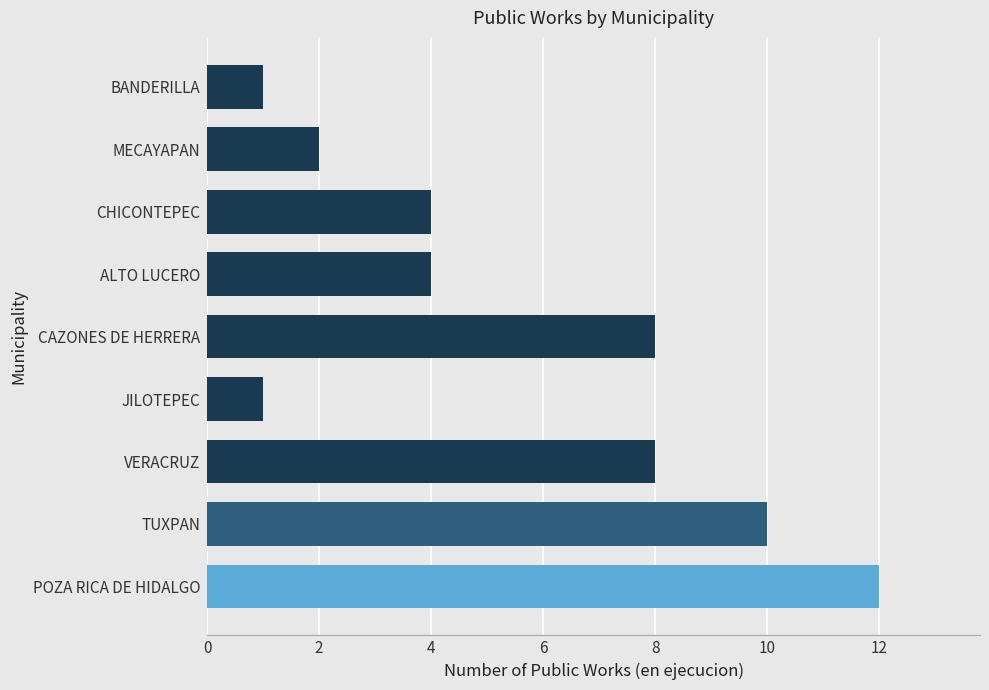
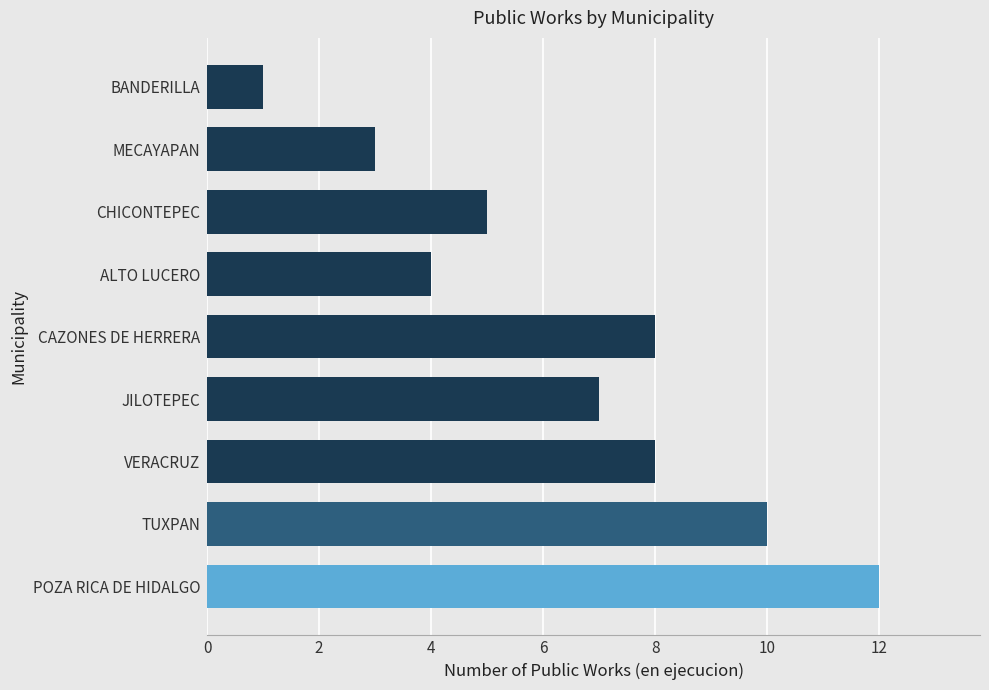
MECAYAPAN: 2 -> 3
CHICONTEPEC: 4 -> 5
JILOTEPEC: 1 -> 7
